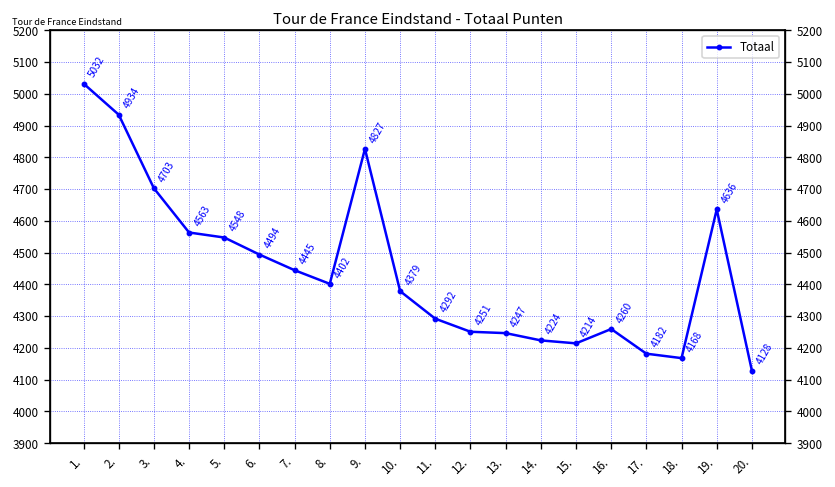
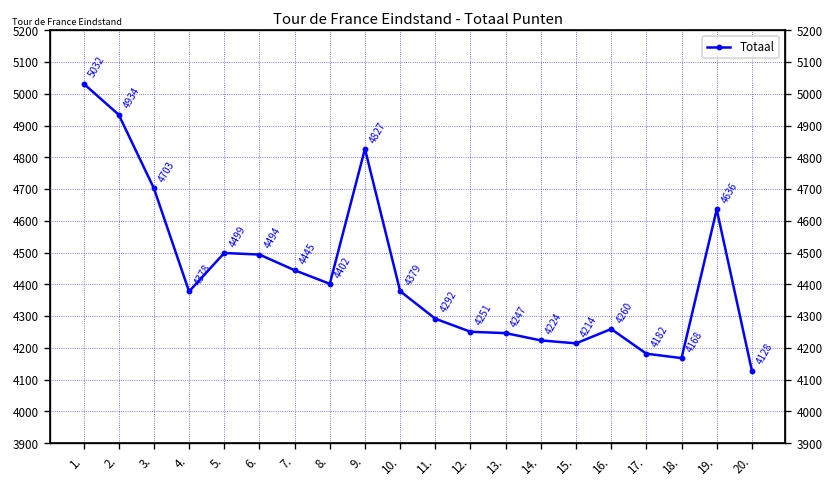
4.: 4563 -> 4378
5.: 4548 -> 4499
